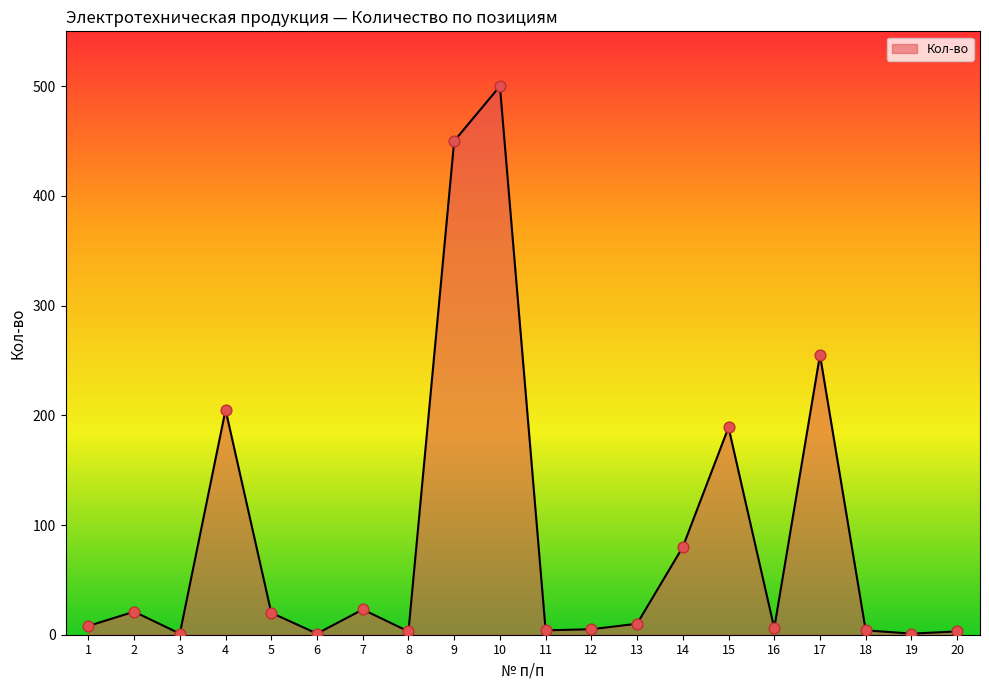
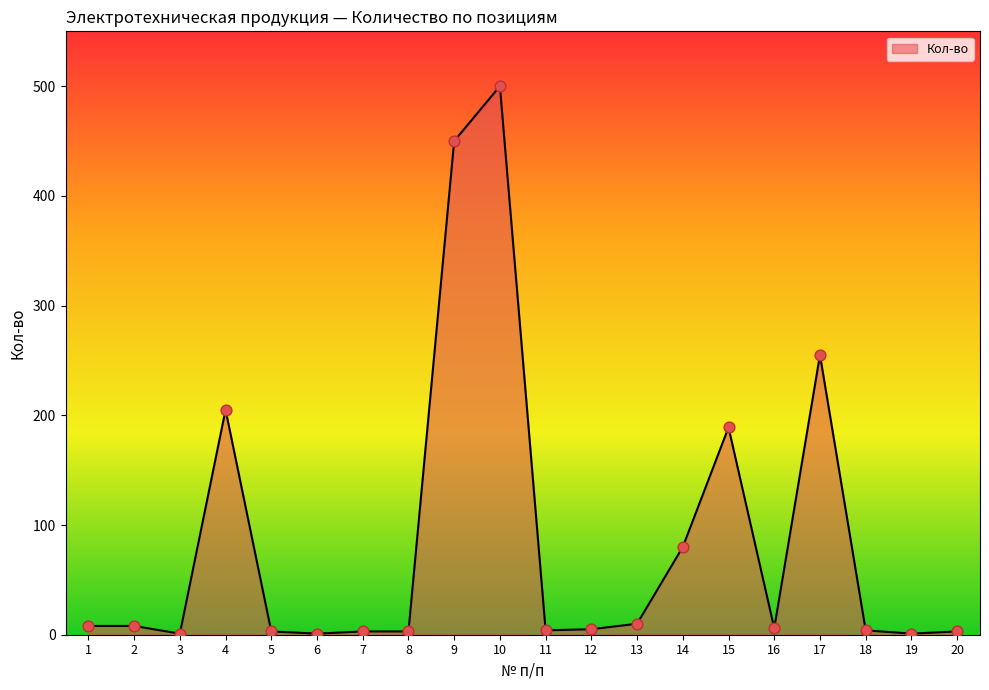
2: 21 -> 8
5: 20 -> 3
7: 23 -> 3
